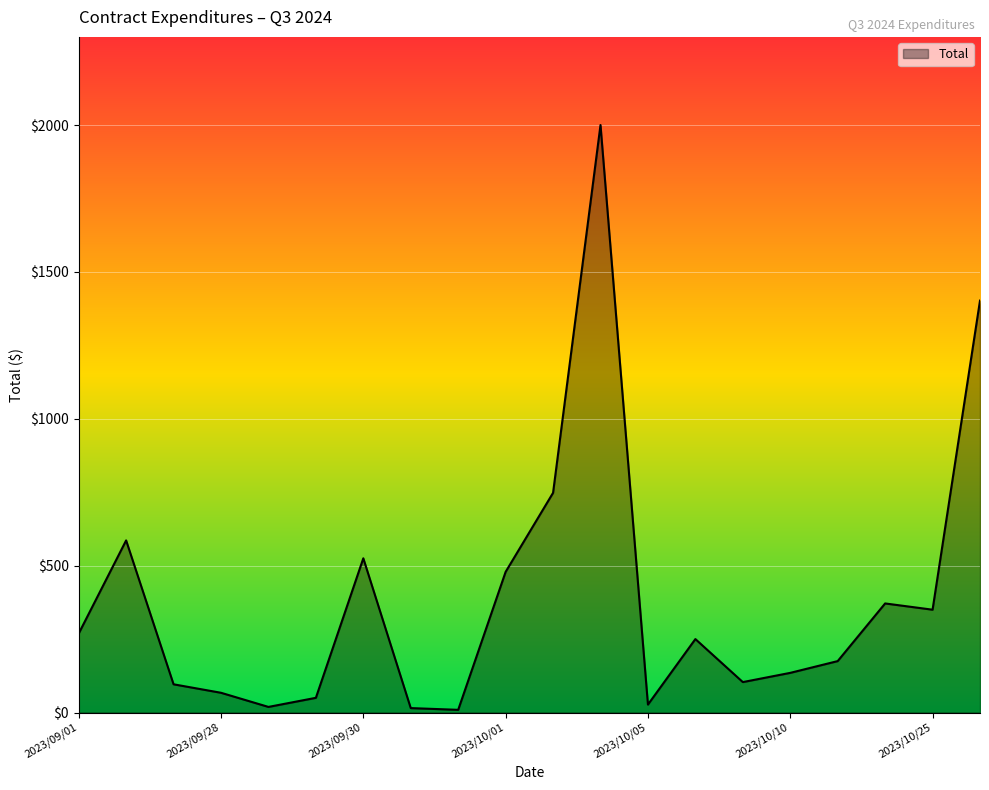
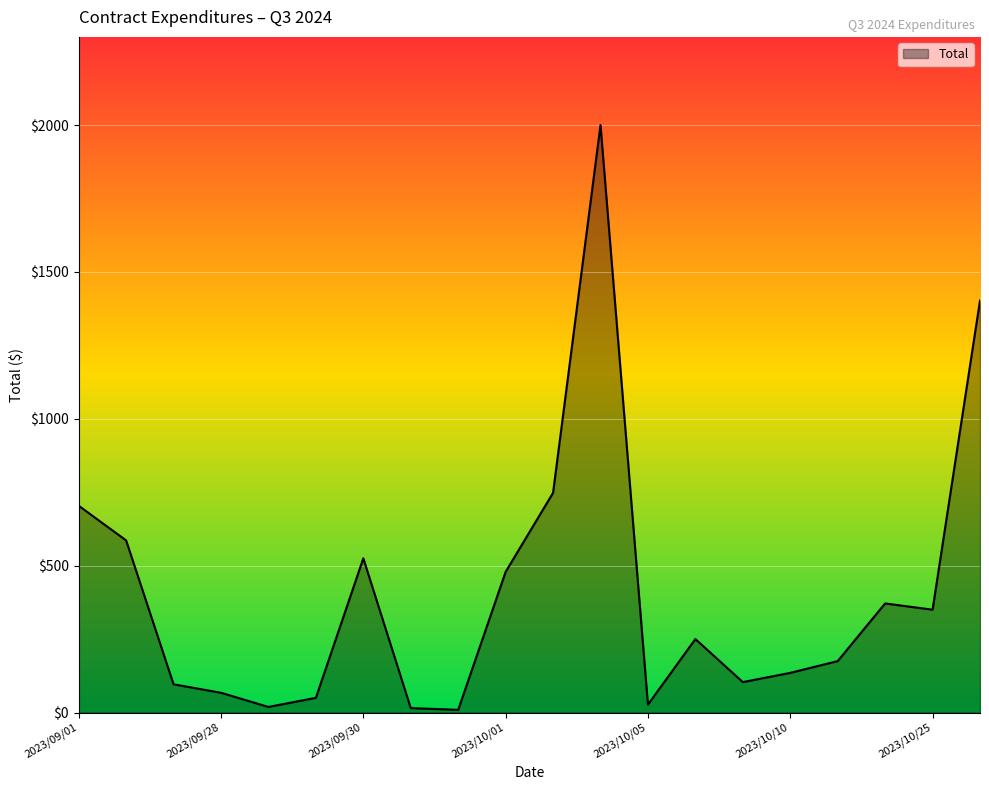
2023/09/01: $270 -> $700
